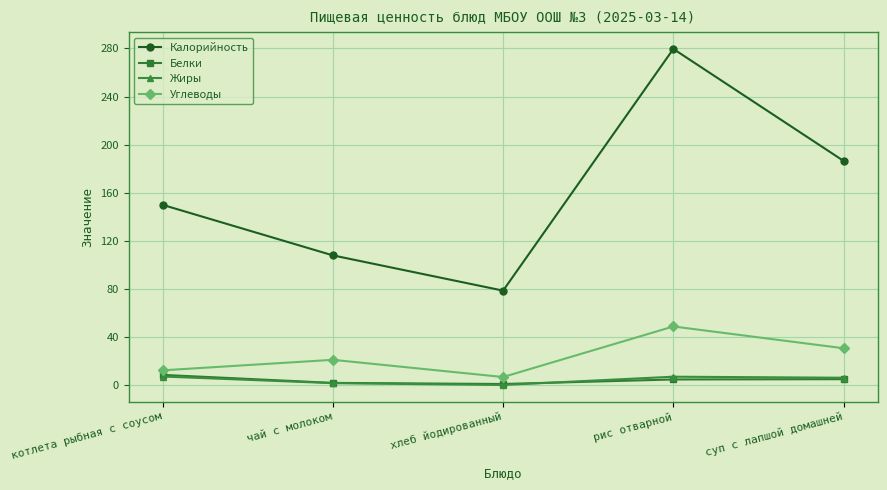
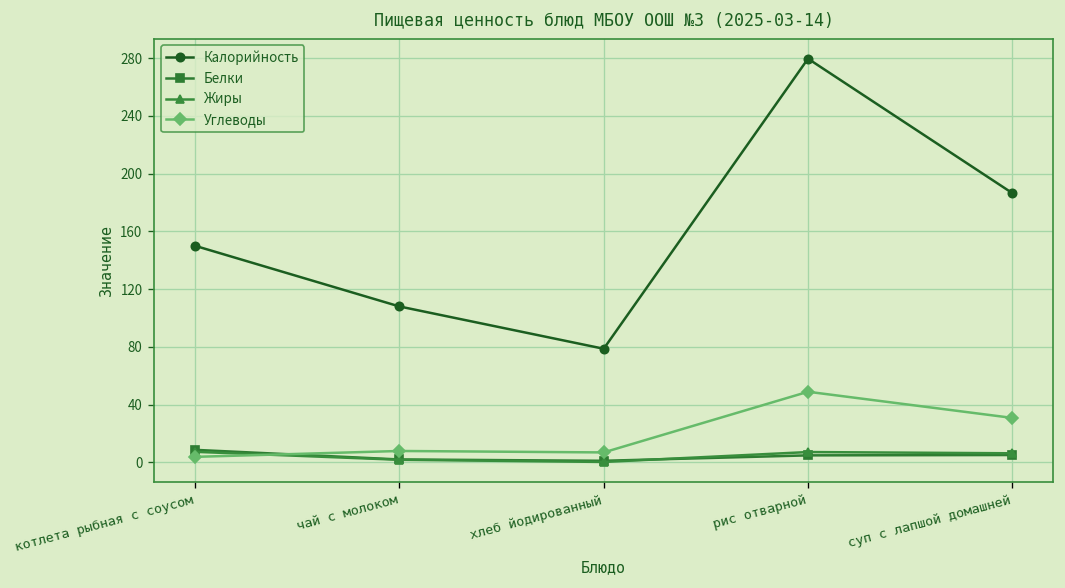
Углеводы, котлета рыбная с соусом: 12 -> 4
Углеводы, чай с молоком: 21 -> 8
